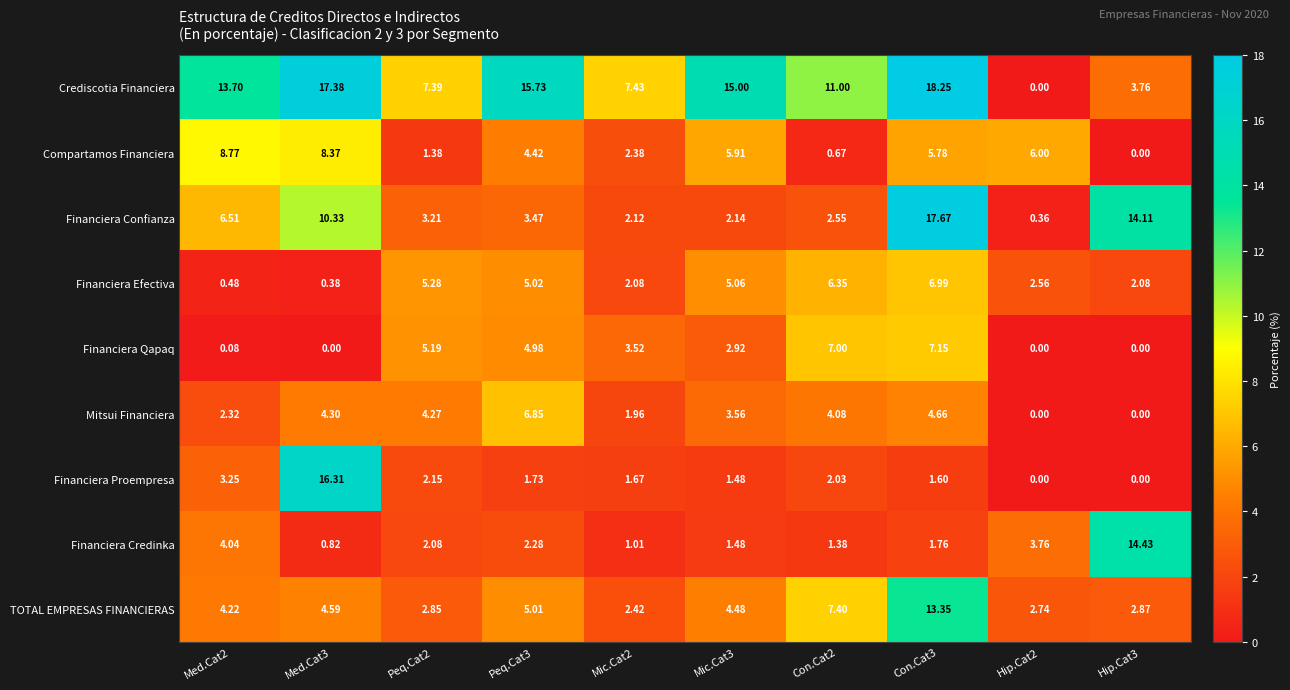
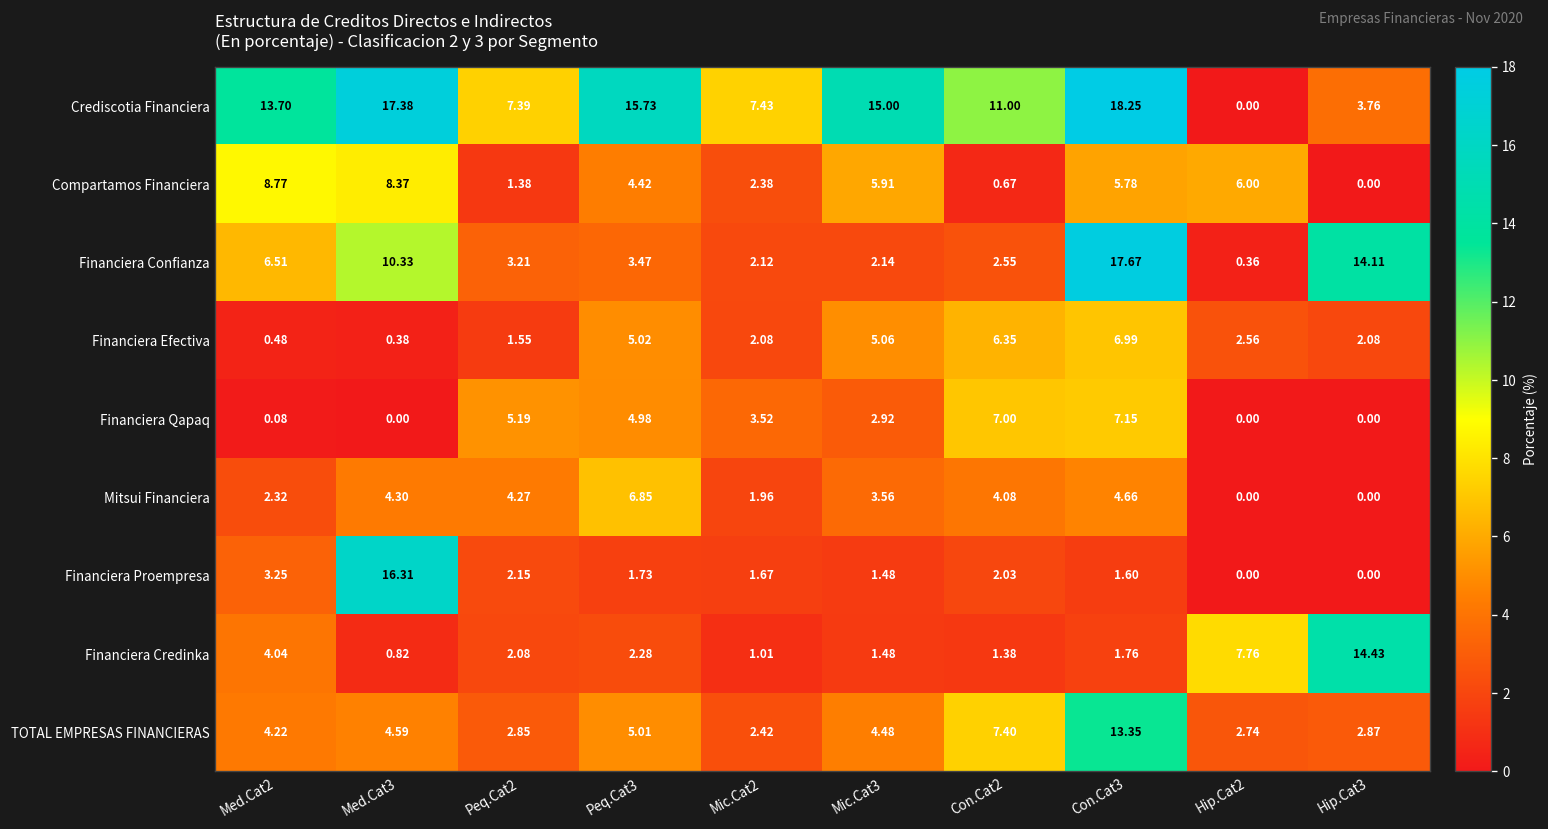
Financiera Efectiva, Peq.Cat2: 5.28 -> 1.55
Financiera Credinka, Hip.Cat2: 3.76 -> 7.76
